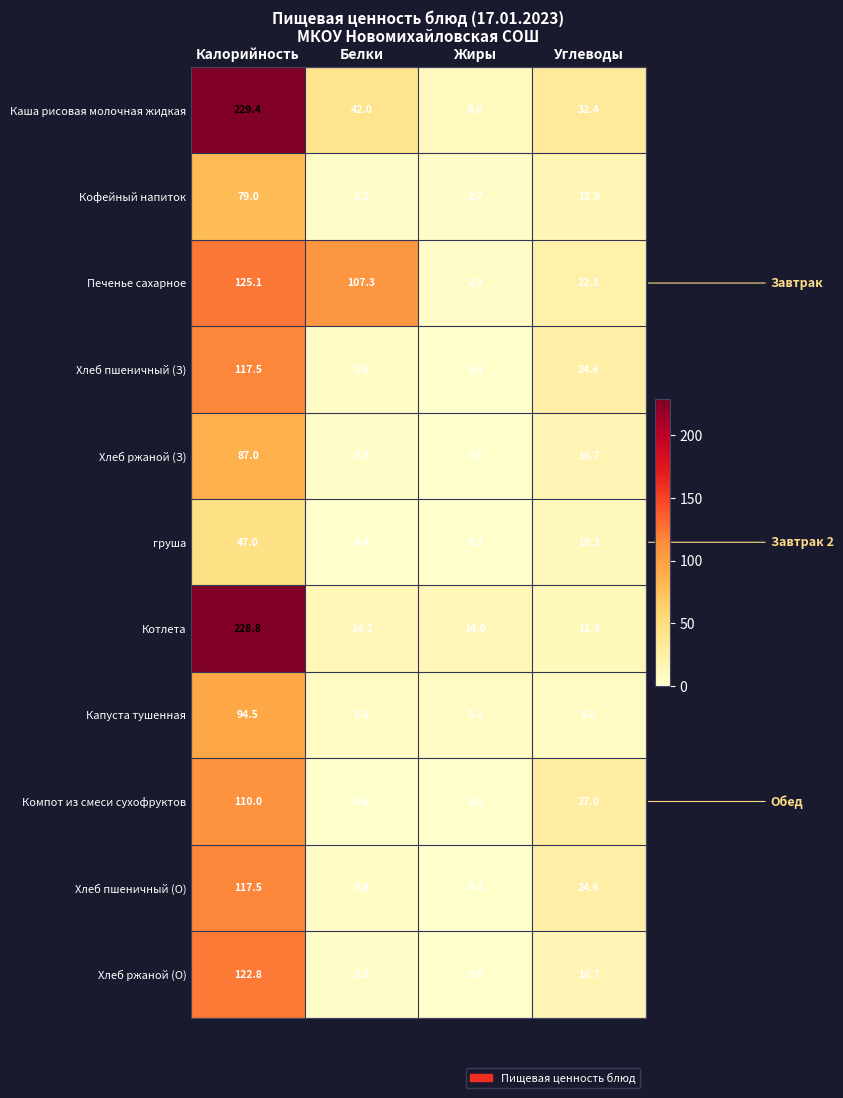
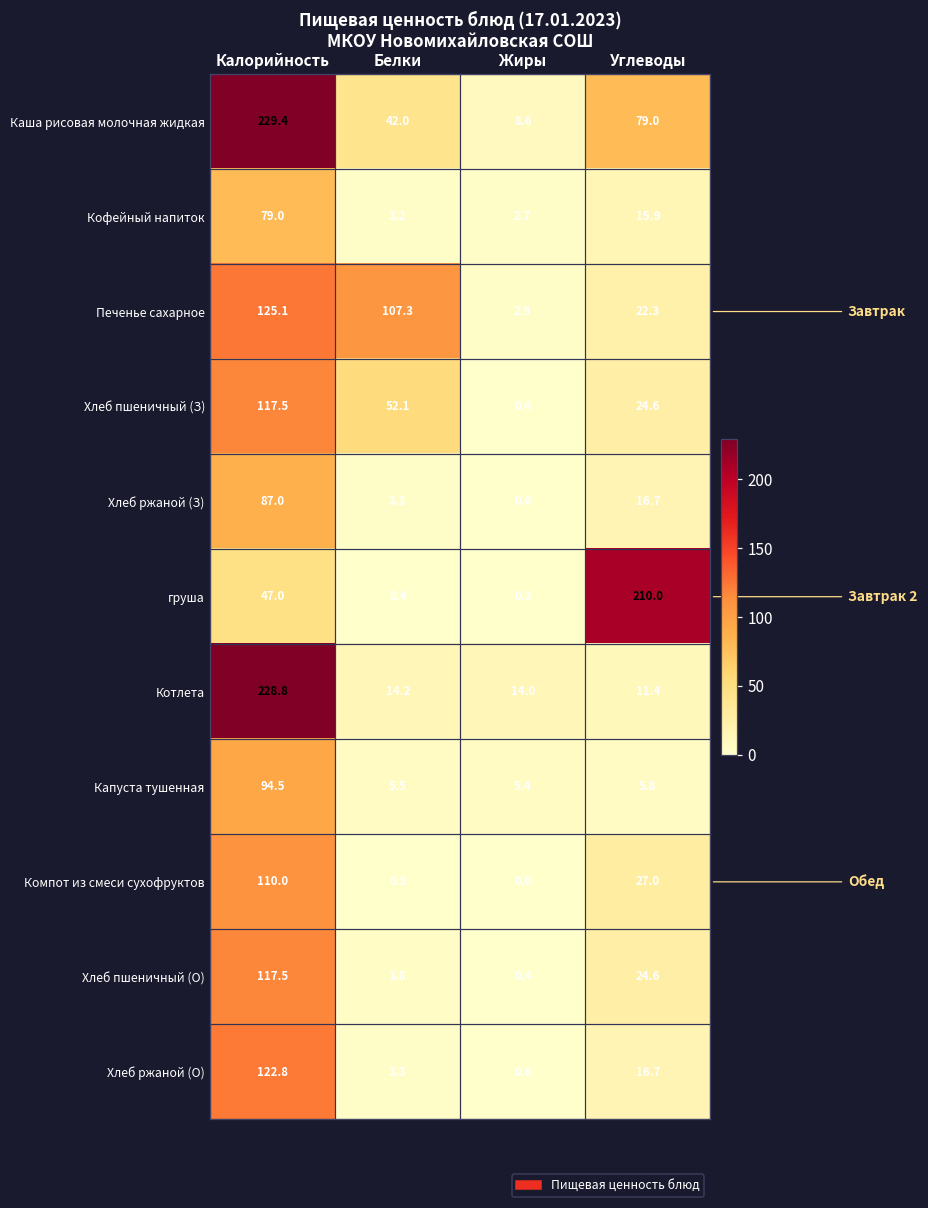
Каша рисовая молочная жидкая, Углеводы: 32.4 -> 79.0
Хлеб пшеничный (З), Белки: 3.8 -> 52.1
груша, Углеводы: 10.3 -> 210.0
